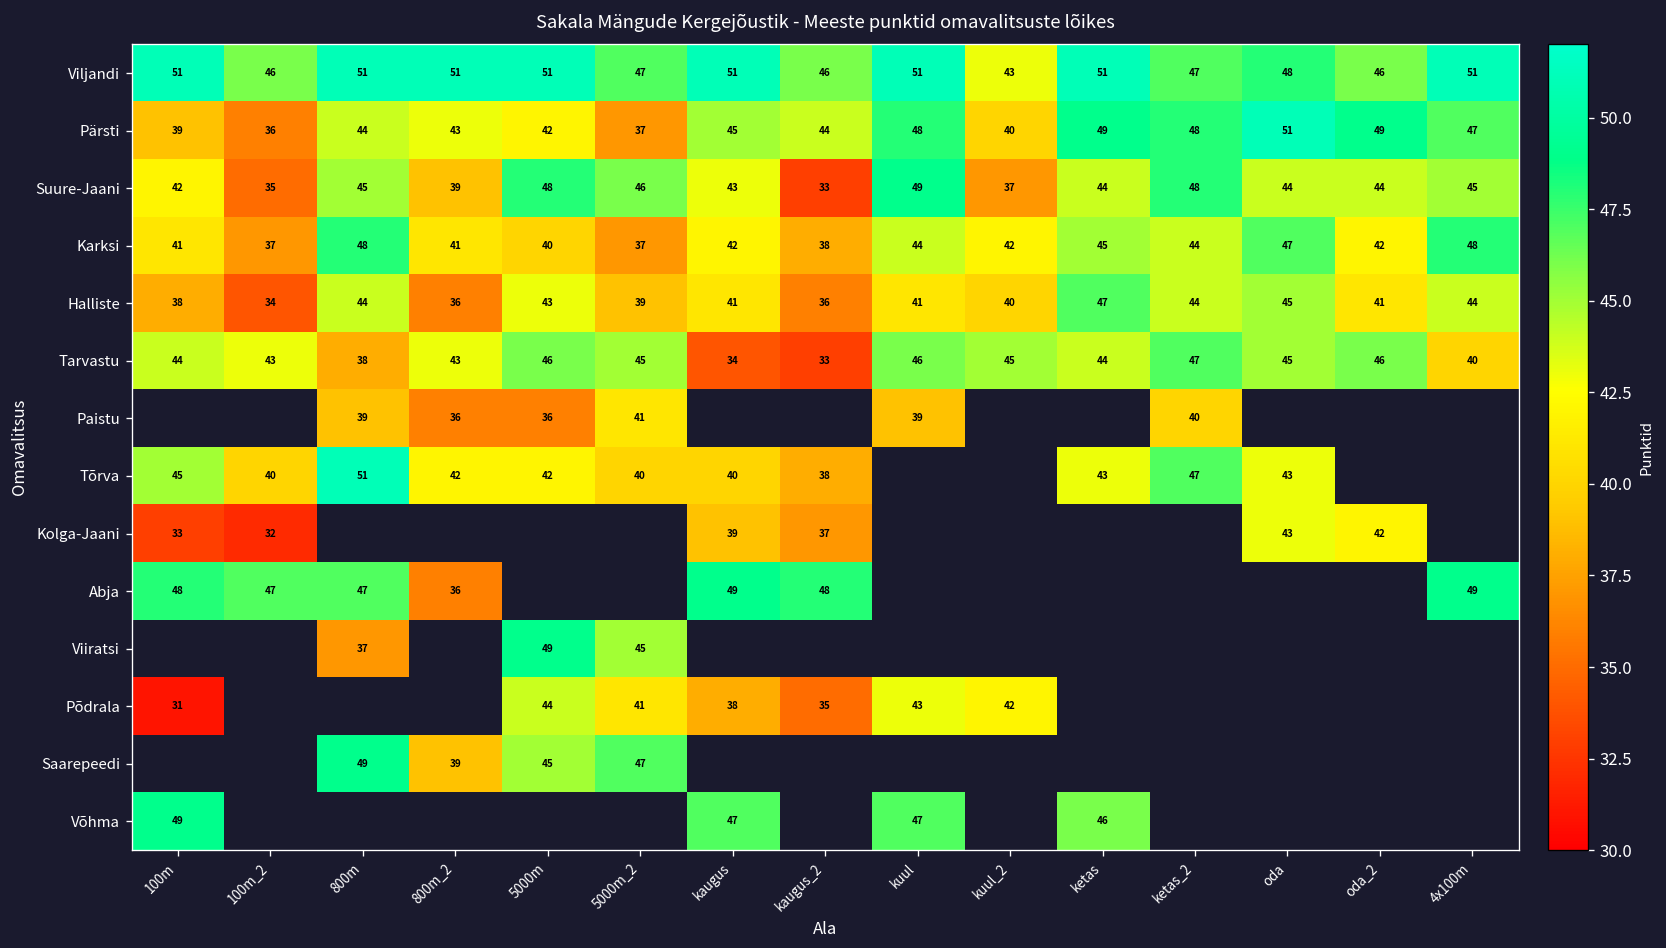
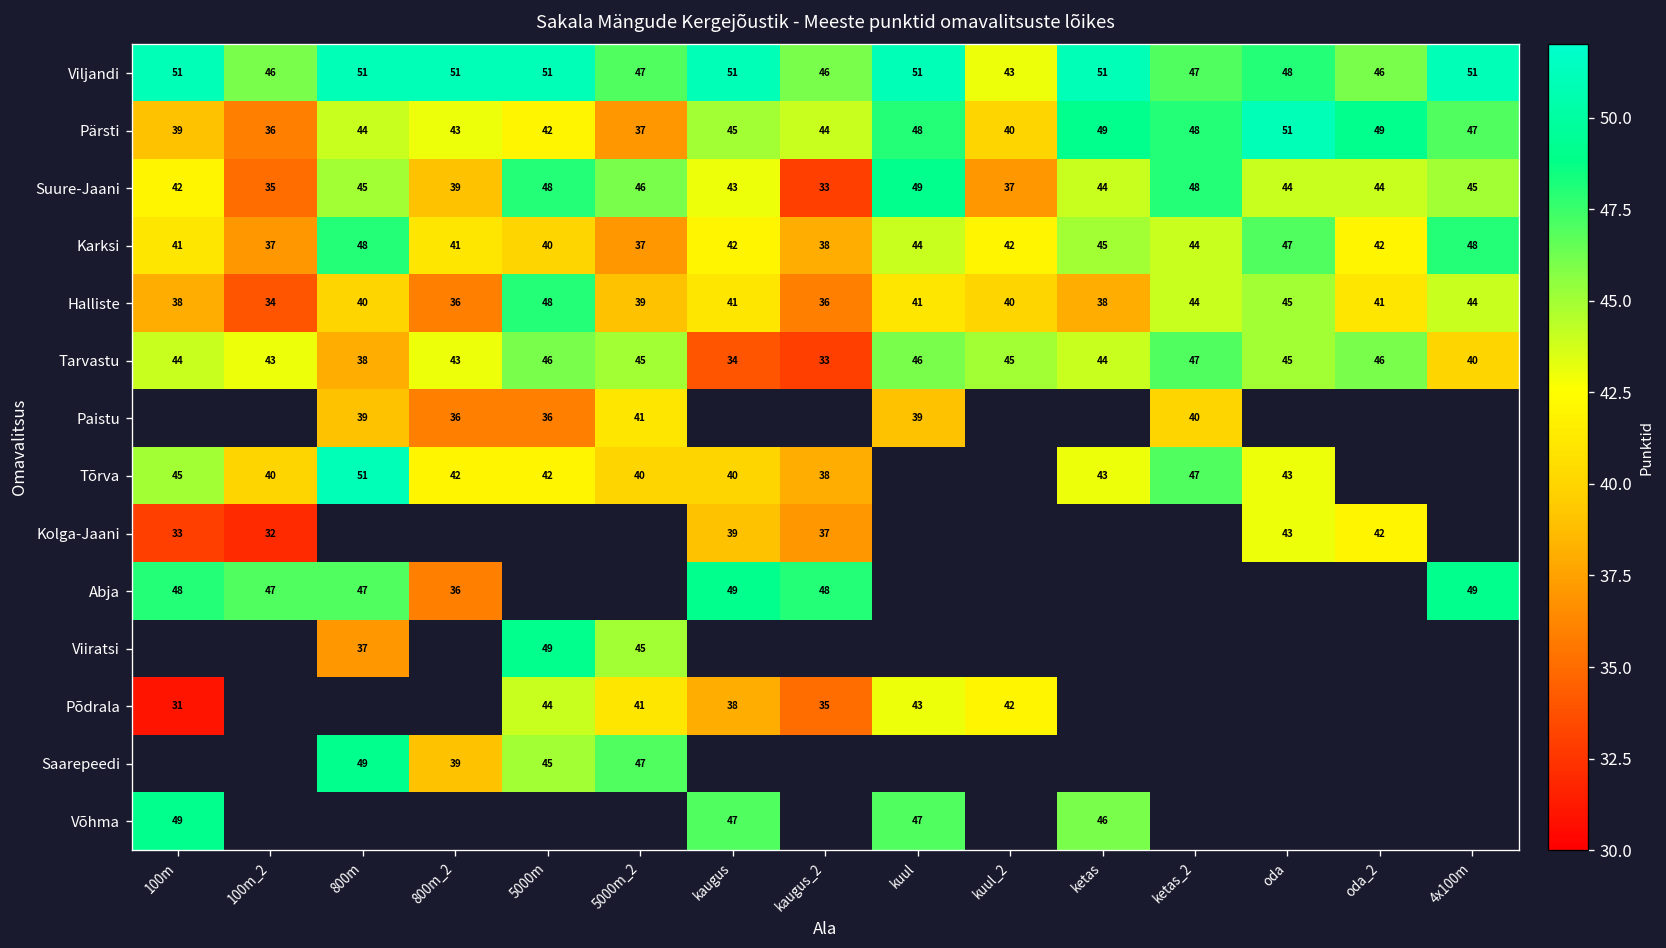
Halliste, 800m: 44 -> 40
Halliste, 5000m: 43 -> 48
Halliste, ketas: 47 -> 38
